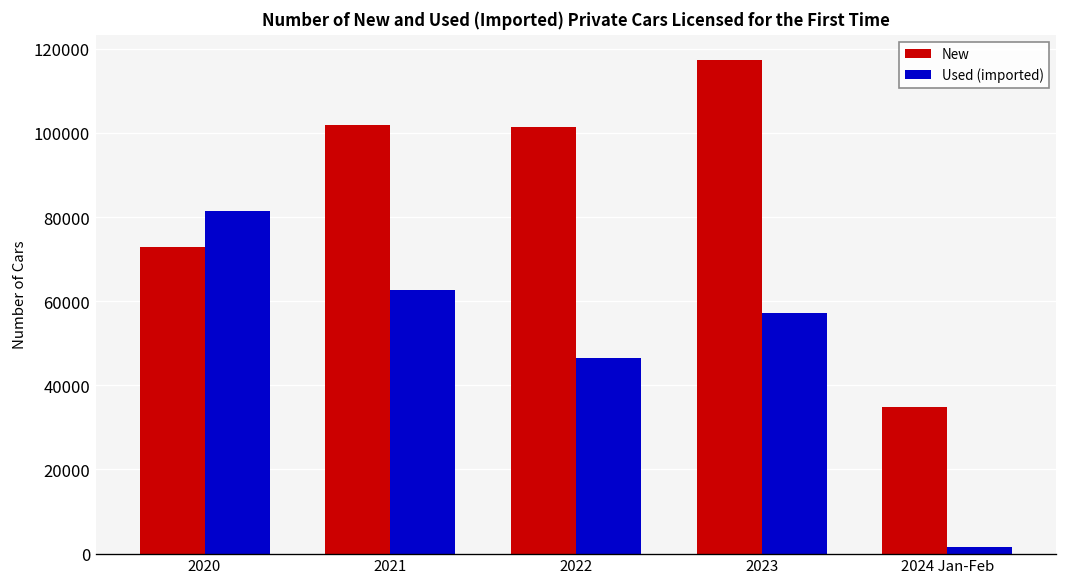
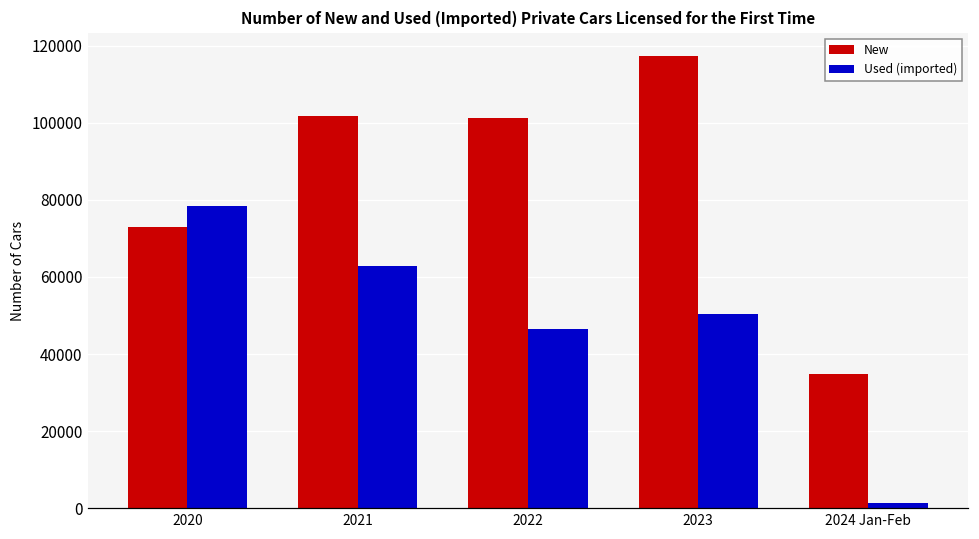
Used (imported), 2020: 81000 -> 79000
Used (imported), 2023: 57000 -> 50000
